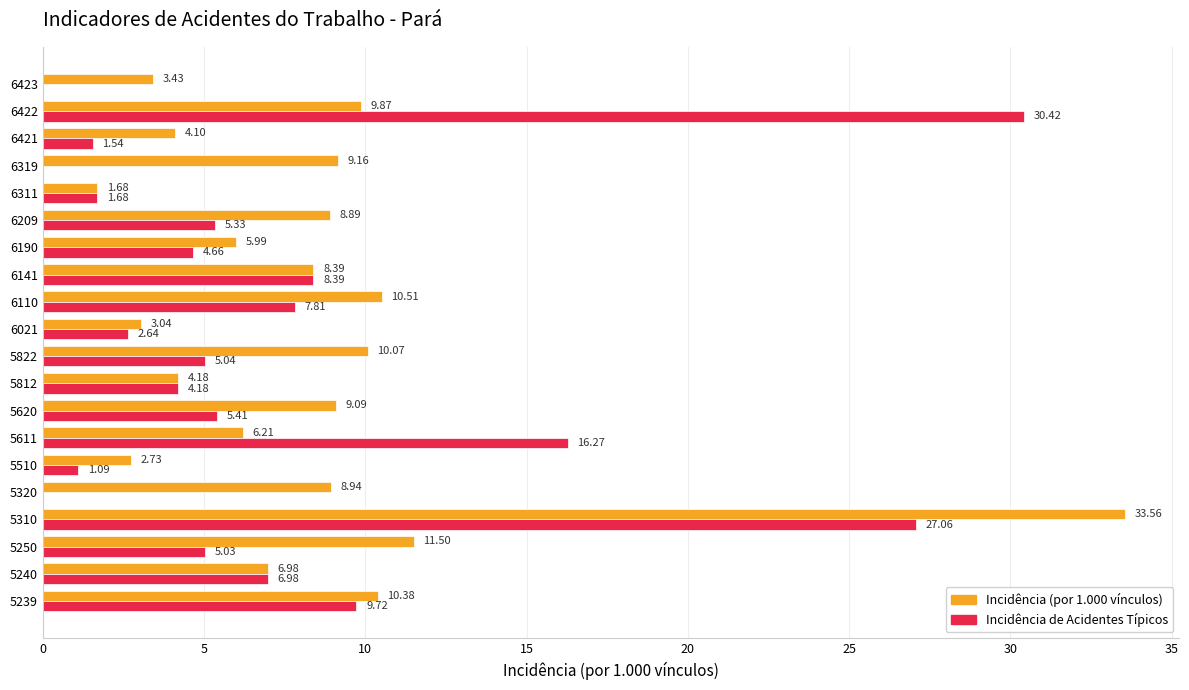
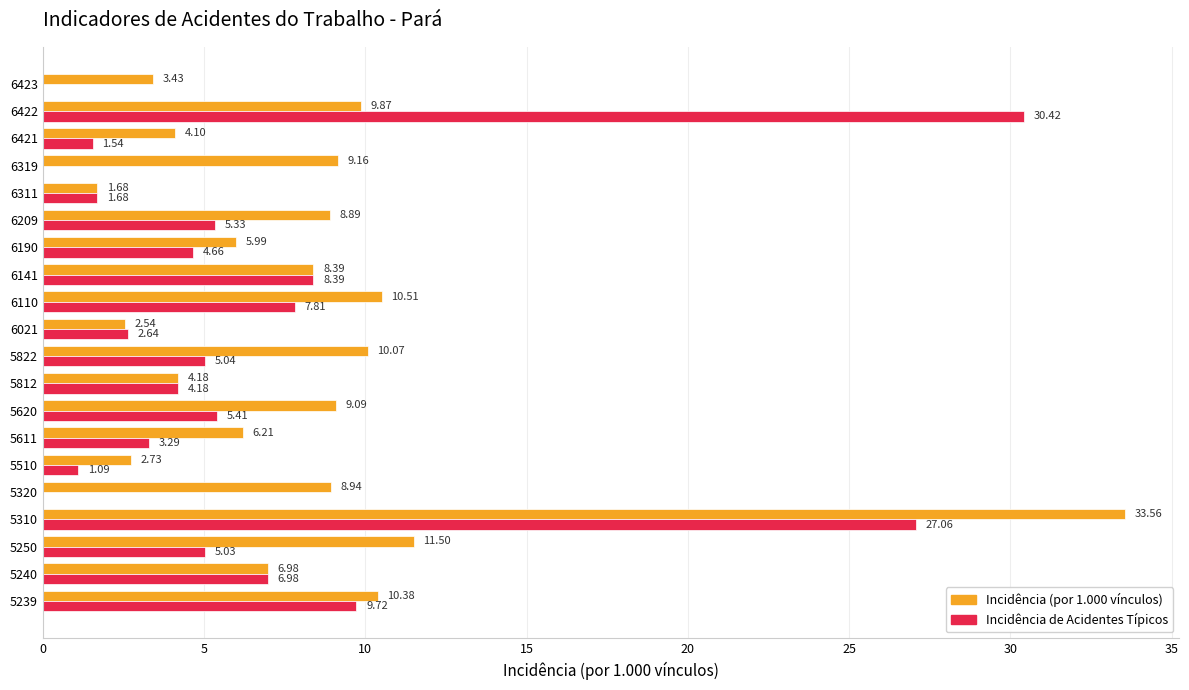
Incidência (por 1.000 vínculos), 6021: 3.04 -> 2.54
Incidência de Acidentes Típicos, 5611: 16.27 -> 3.29
